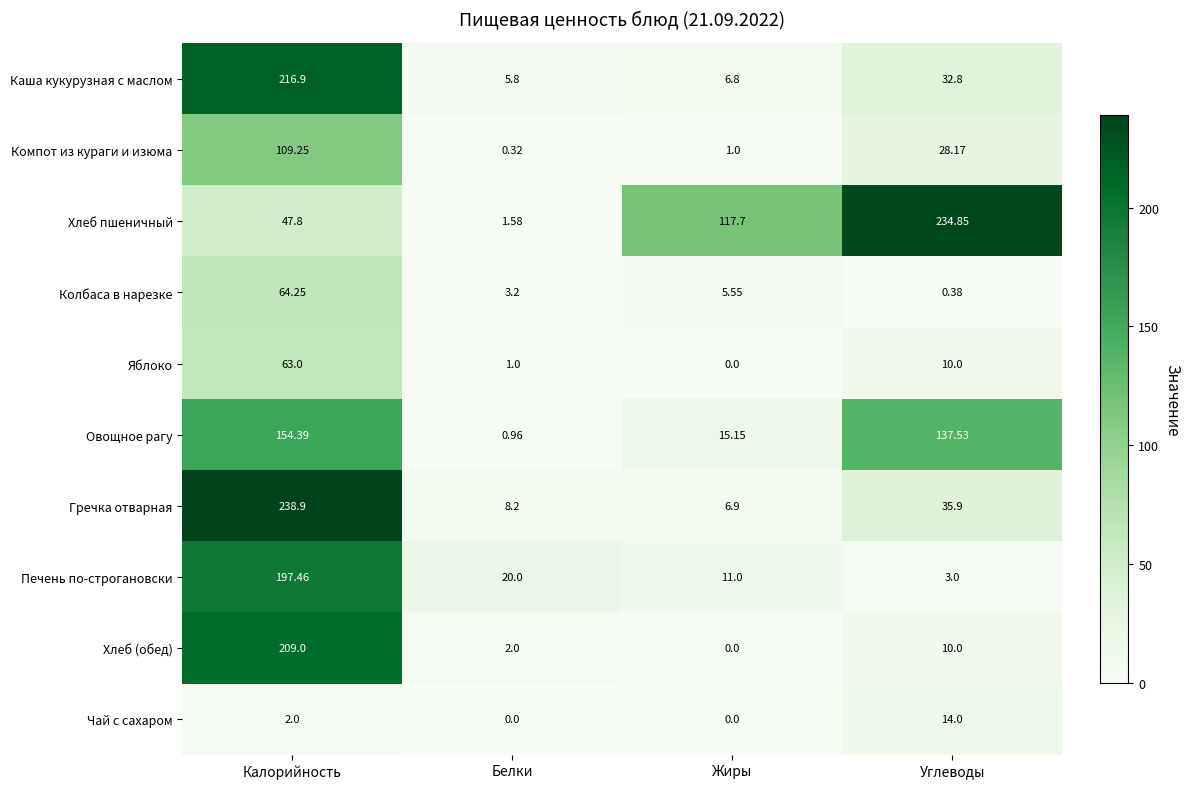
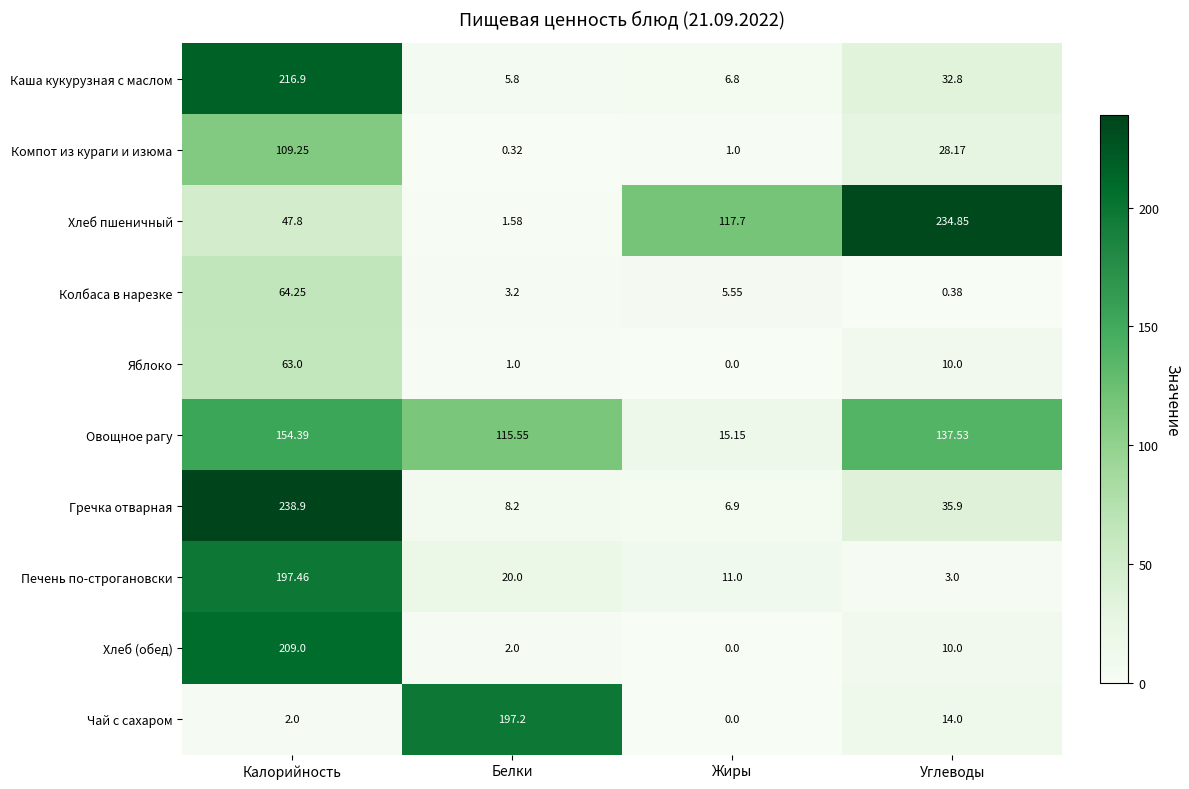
Овощное рагу, Белки: 0.96 -> 115.55
Чай с сахаром, Белки: 0.0 -> 197.2
